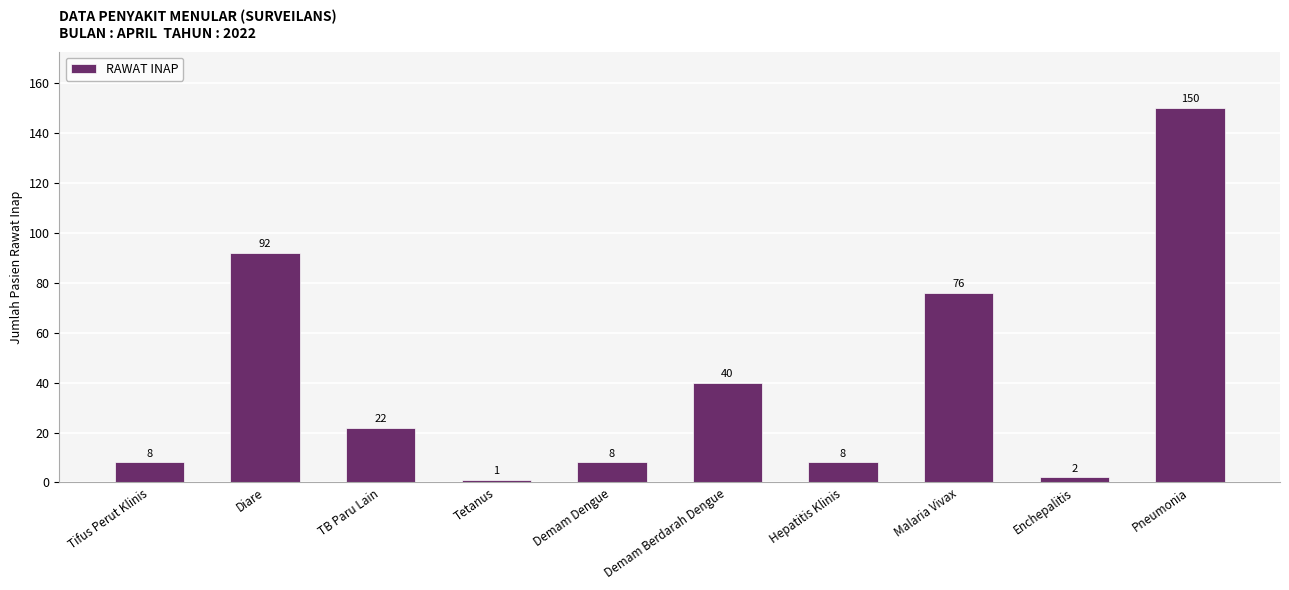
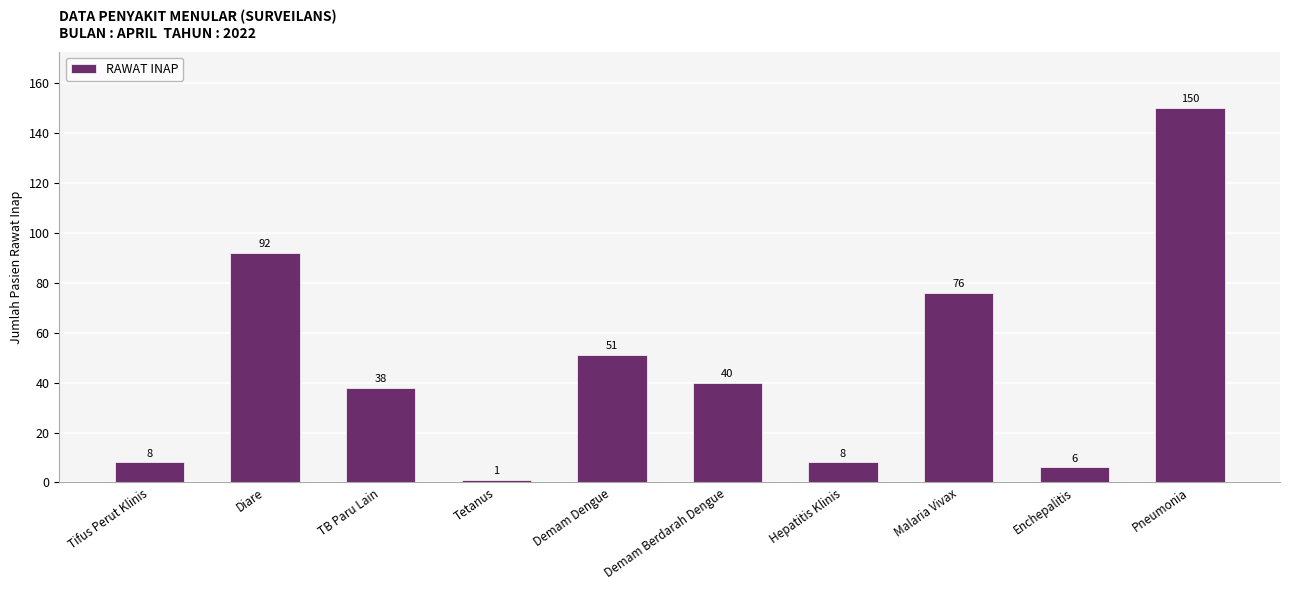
TB Paru Lain: 22 -> 38
Demam Dengue: 8 -> 51
Enchepalitis: 2 -> 6
